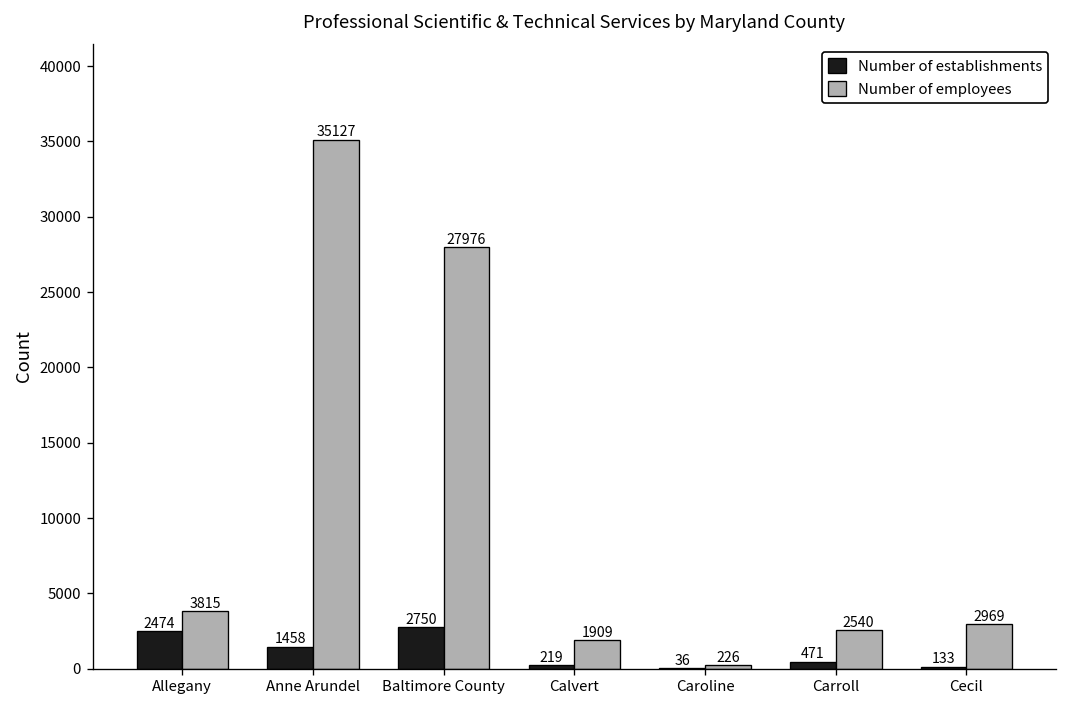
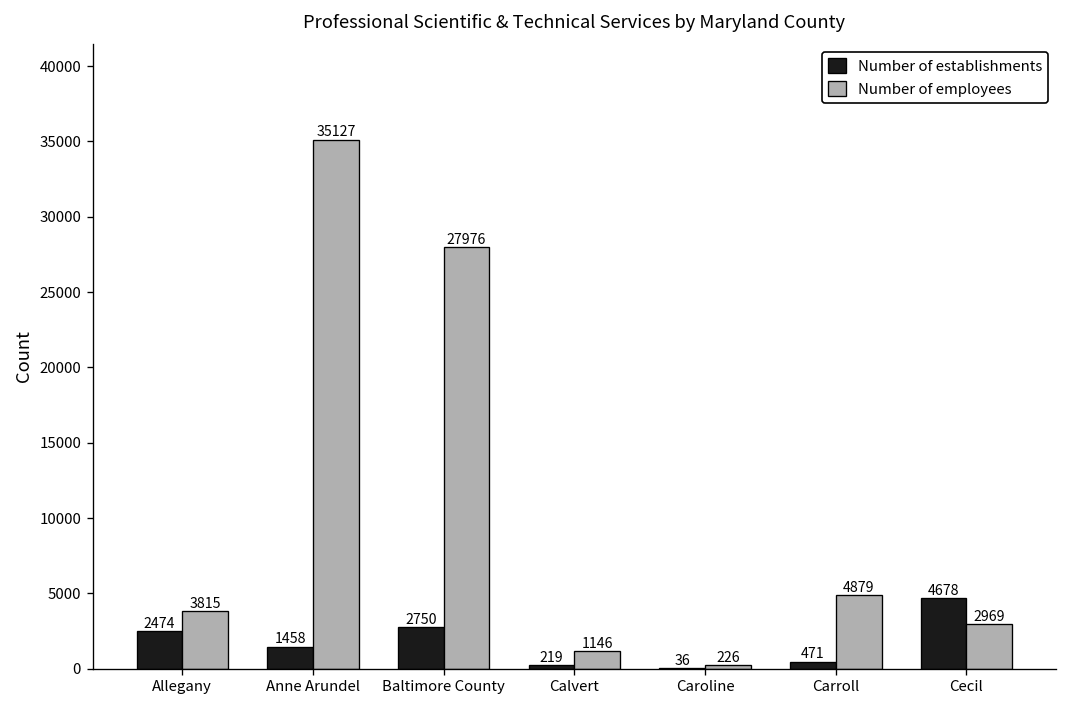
Number of employees, Calvert: 1909 -> 1146
Number of employees, Carroll: 2540 -> 4879
Number of establishments, Cecil: 133 -> 4678
